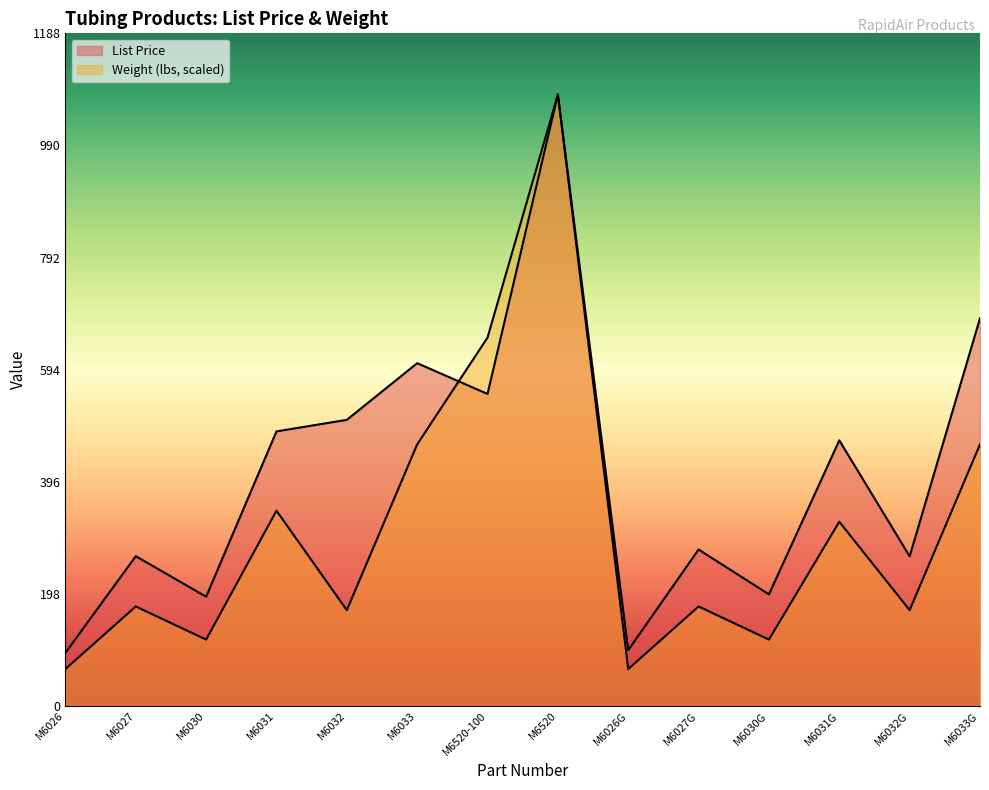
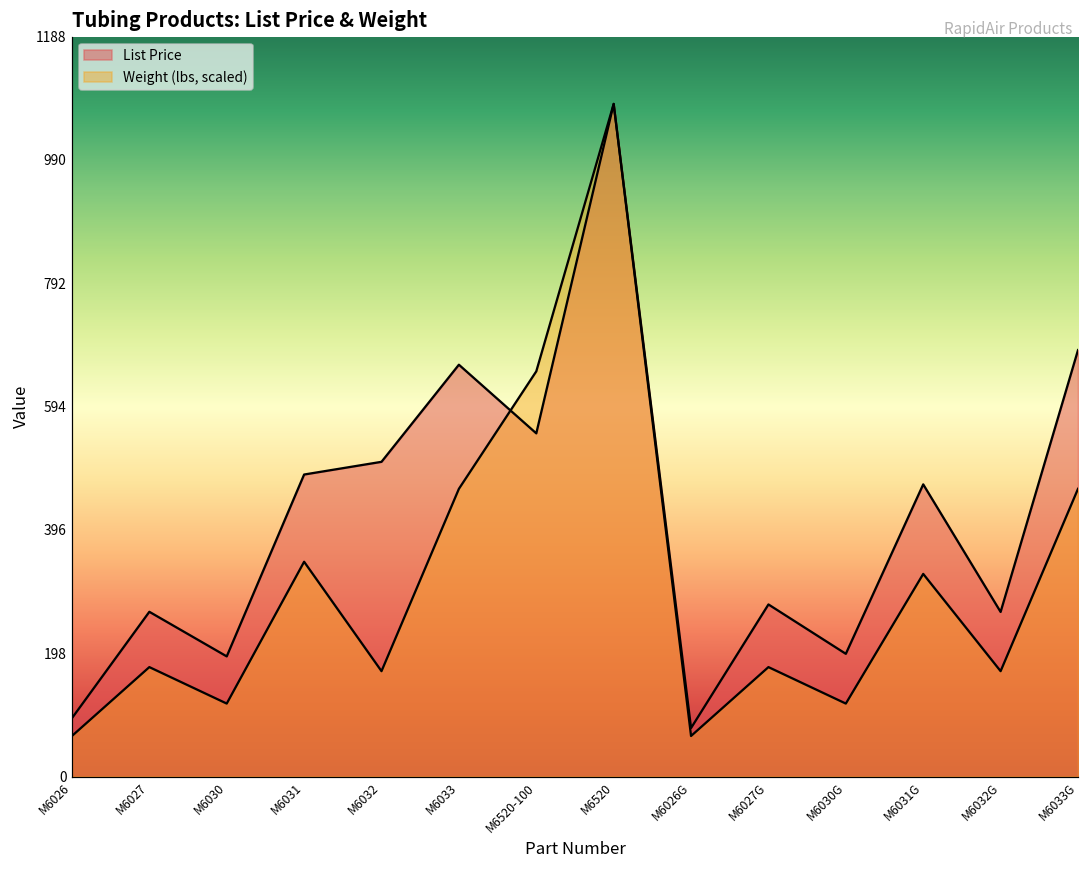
List Price, M6033: 610 -> 660
List Price, M6026G: 100 -> 80
